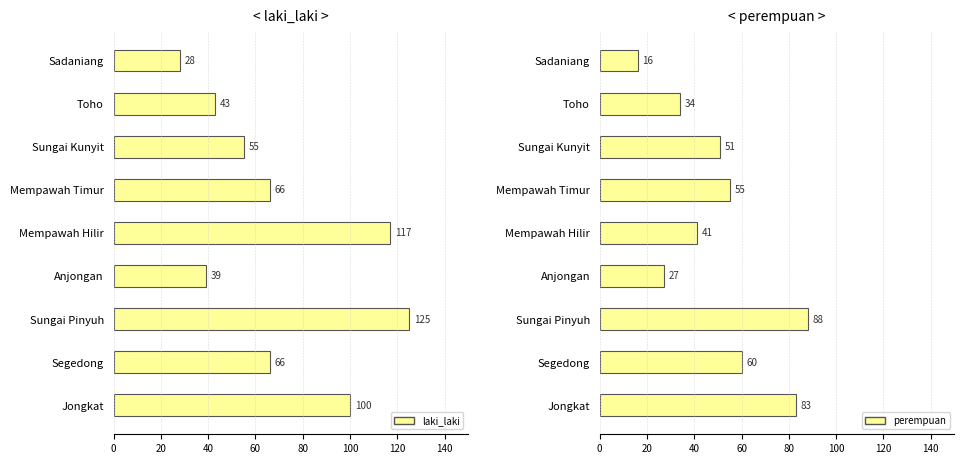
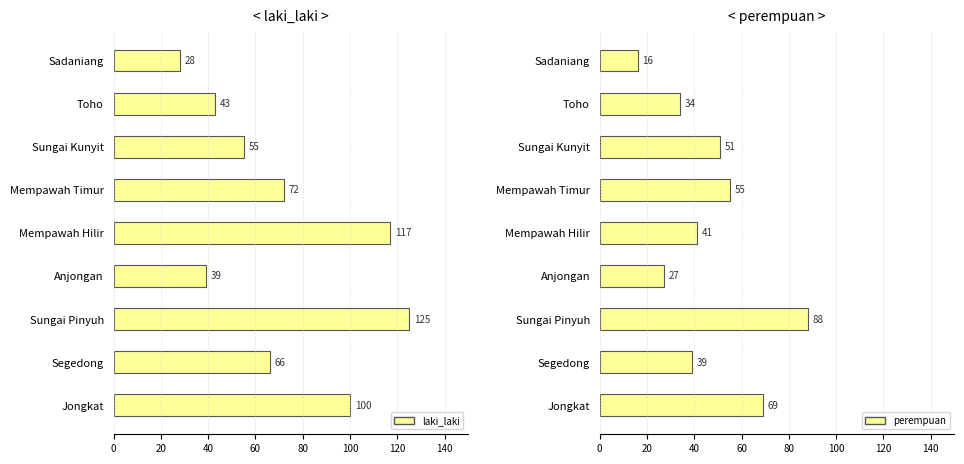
< laki_laki >, Mempawah Timur: 66 -> 72
< perempuan >, Segedong: 60 -> 39
< perempuan >, Jongkat: 83 -> 69
